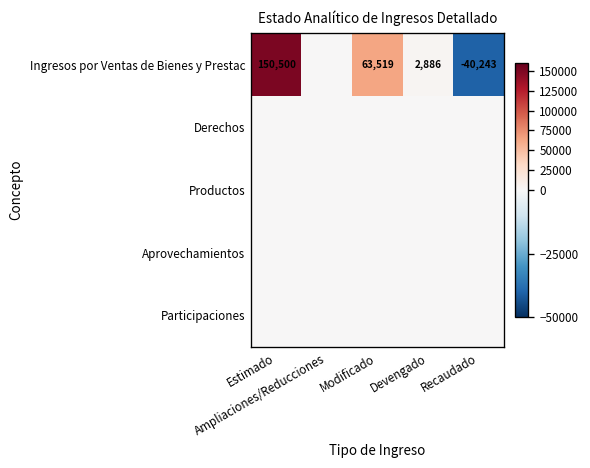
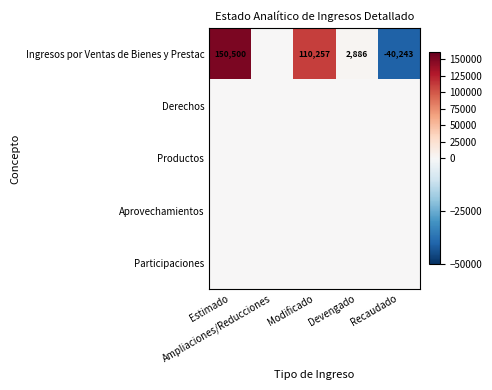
Ingresos por Ventas de Bienes y Prestac, Modificado: 63,519 -> 110,257
